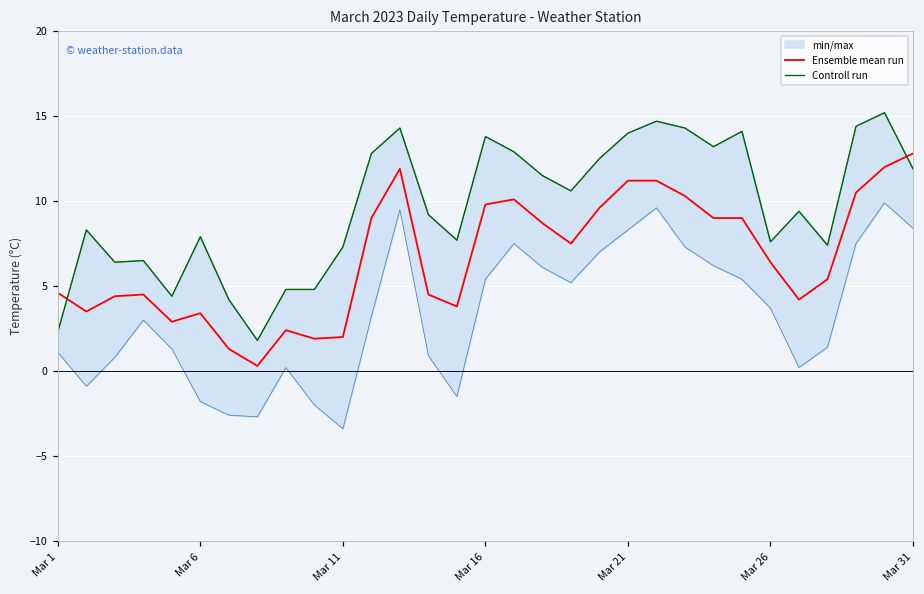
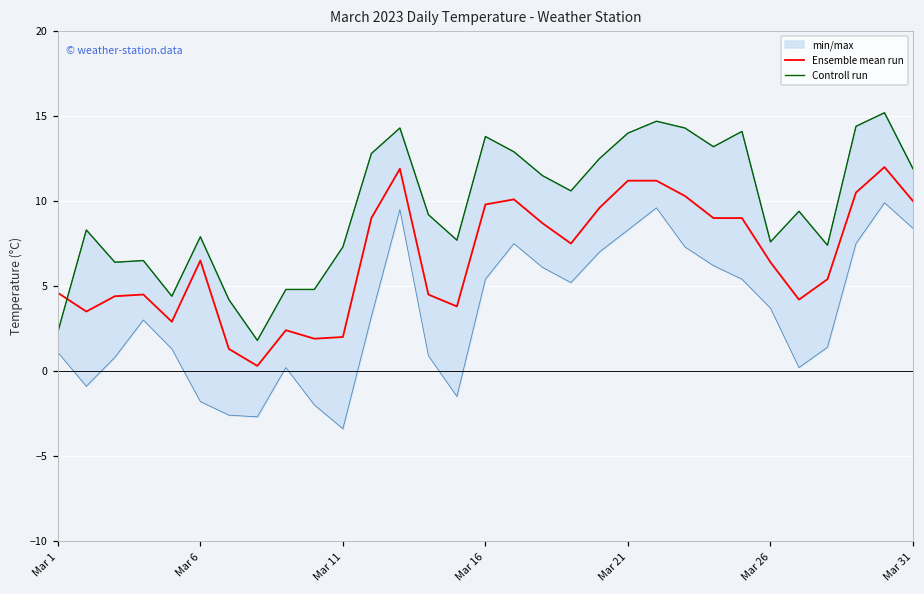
Ensemble mean run, Mar 6: 3.4 -> 6.5
Ensemble mean run, Mar 31: 12.8 -> 10.0
